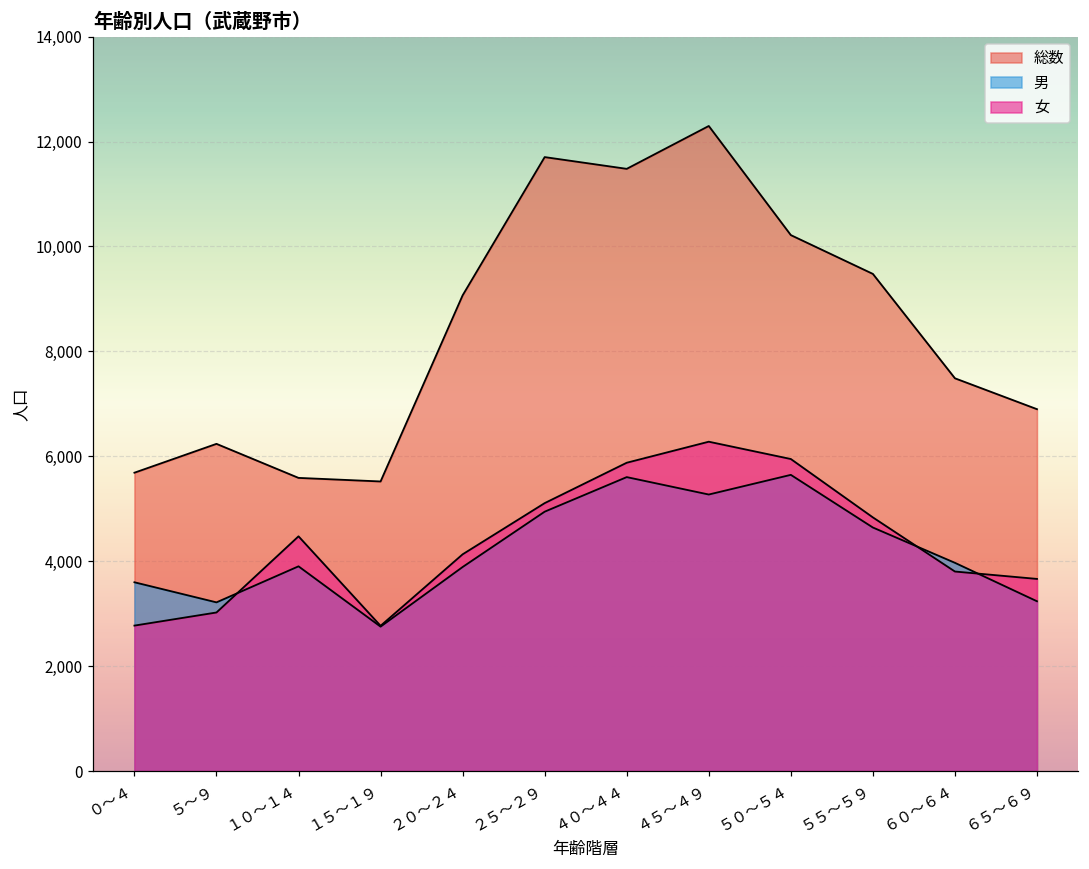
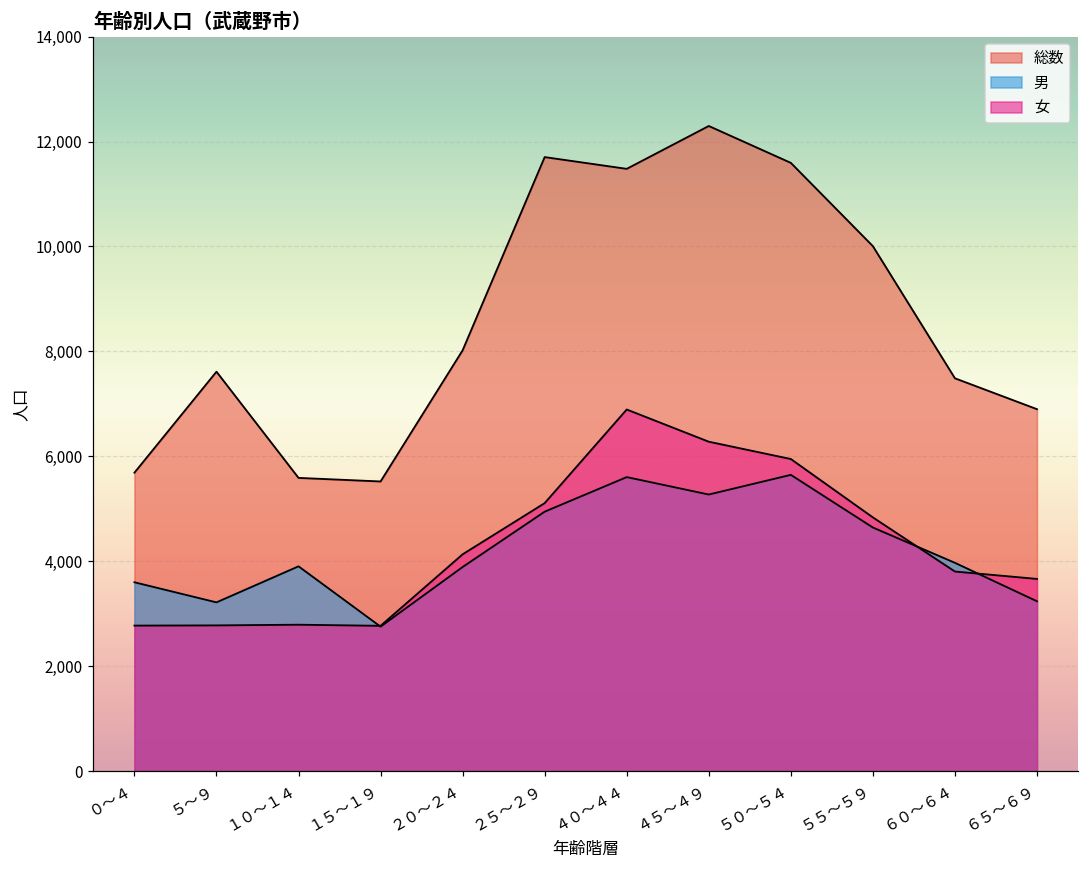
総数, ５～９: 6,200 -> 7,600
女, ５～９: 3,000 -> 2,800
女, １０～１４: 4,500 -> 2,800
総数, ２０～２４: 9,100 -> 8,000
女, ４０～４４: 5,900 -> 6,900
総数, ５０～５４: 10,200 -> 11,600
総数, ５５～５９: 9,500 -> 10,000
